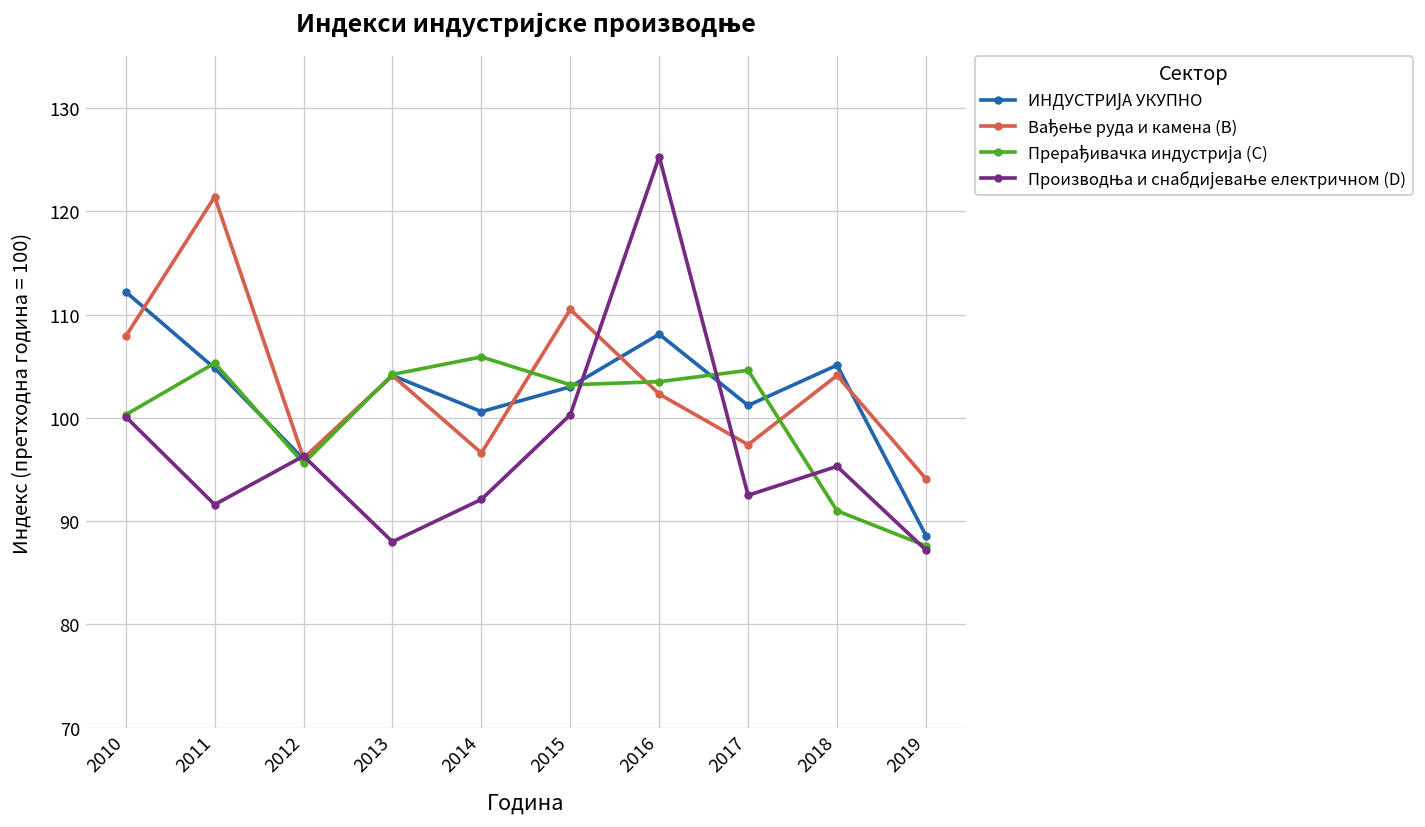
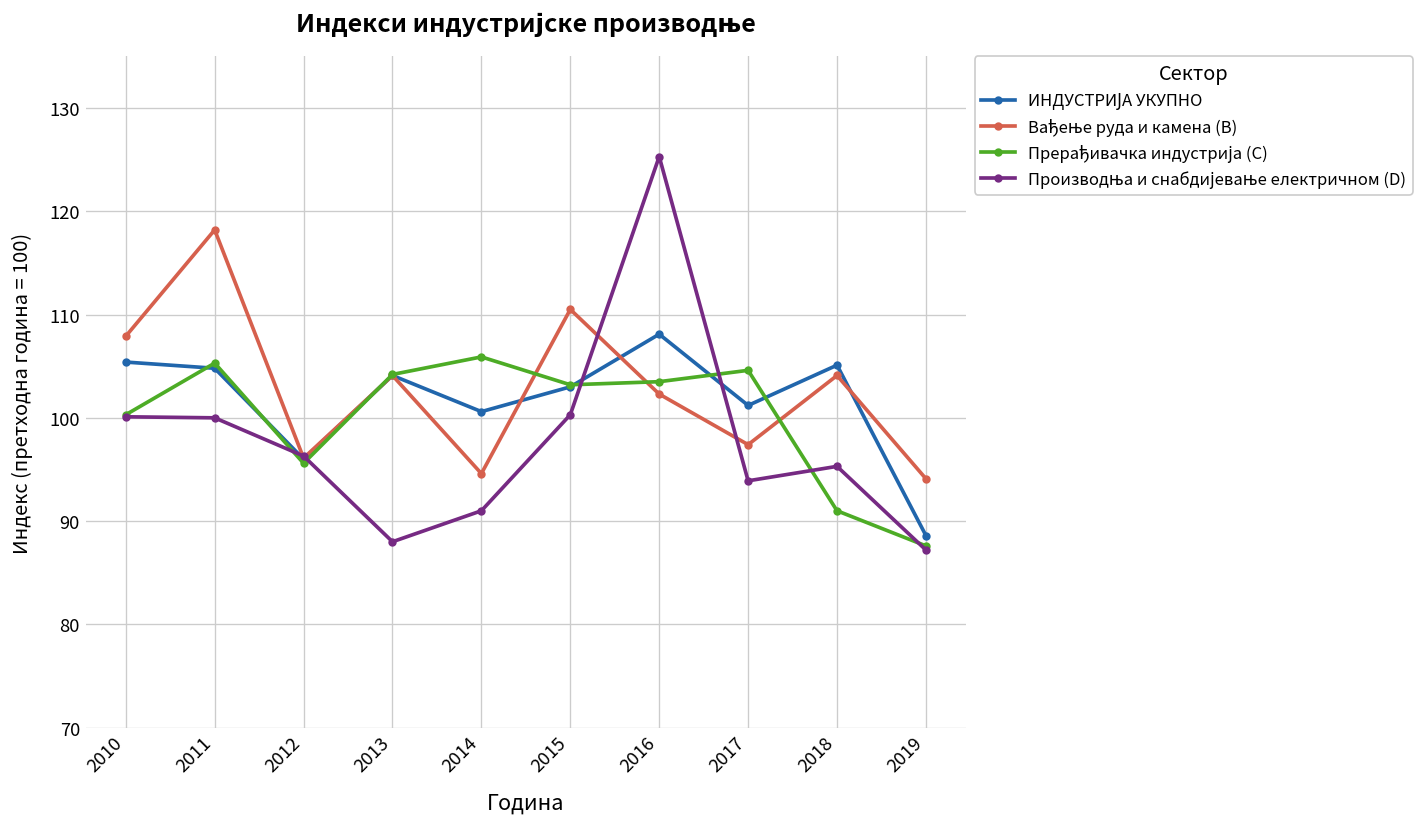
ИНДУСТРИЈА УКУПНО, 2010: 112 -> 105
Вађење руда и камена (B), 2011: 121 -> 118
Производња и снабдијевање електричном (D), 2011: 92 -> 100
Вађење руда и камена (B), 2014: 97 -> 95
Производња и снабдијевање електричном (D), 2014: 92 -> 91
Производња и снабдијевање електричном (D), 2017: 93 -> 94
